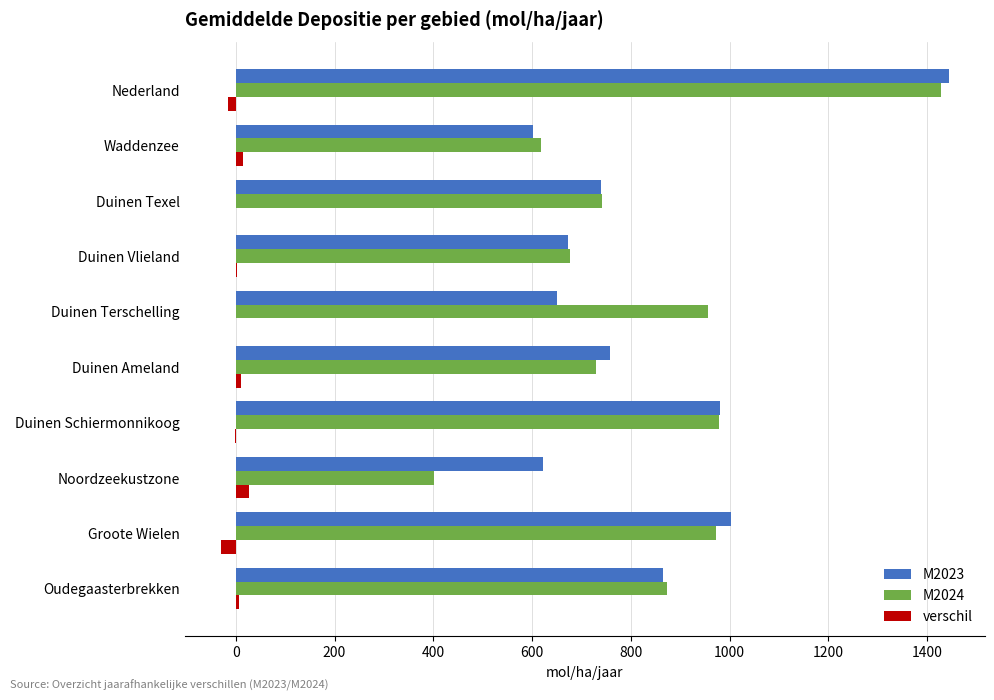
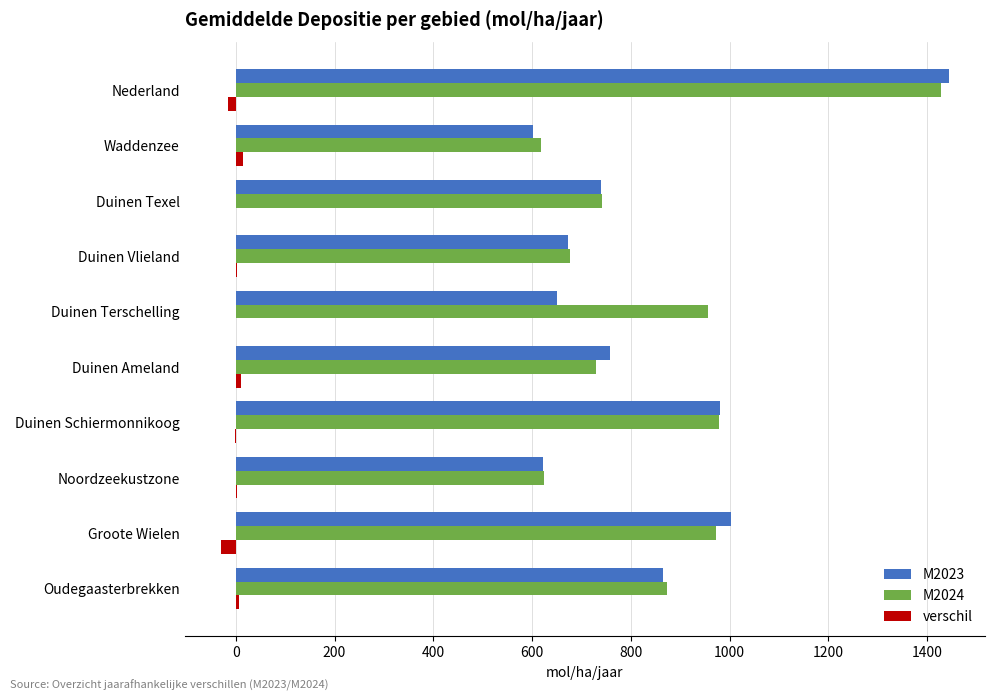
M2024, Noordzeekustzone: 400 -> 620
verschil, Noordzeekustzone: 30 -> 0
